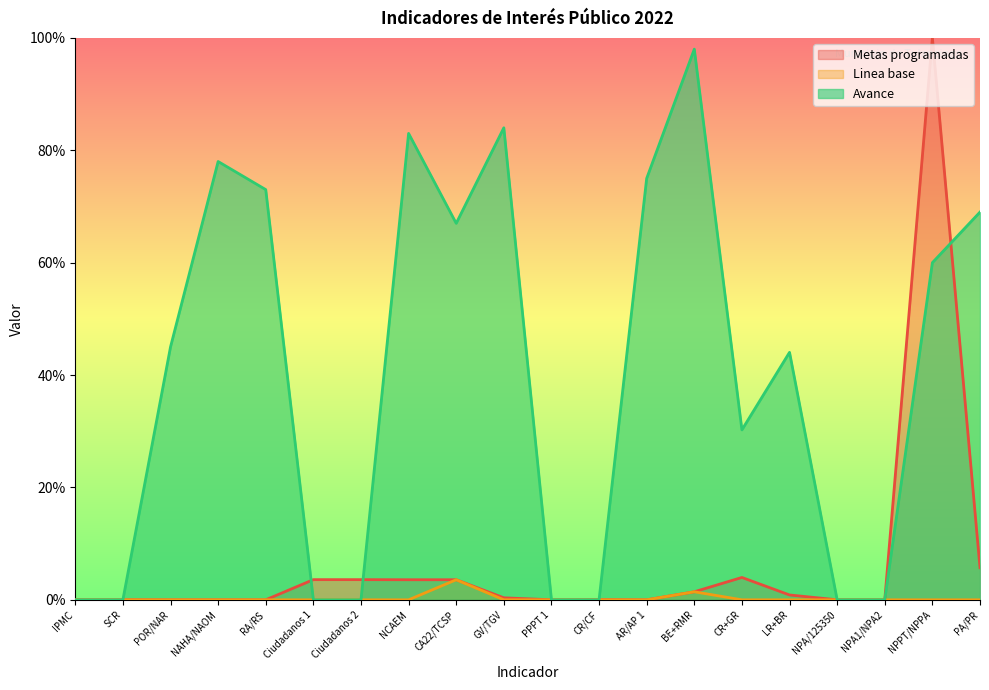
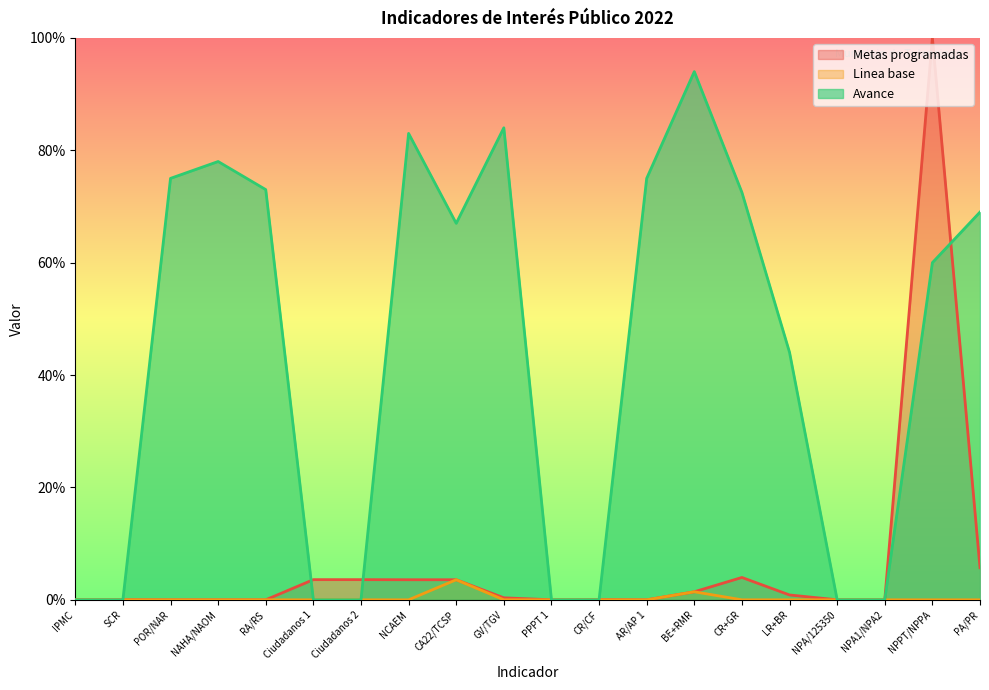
Avance, POR/NAR: 45% -> 75%
Avance, BE+RMR: 98% -> 94%
Avance, CR+GR: 30% -> 73%
